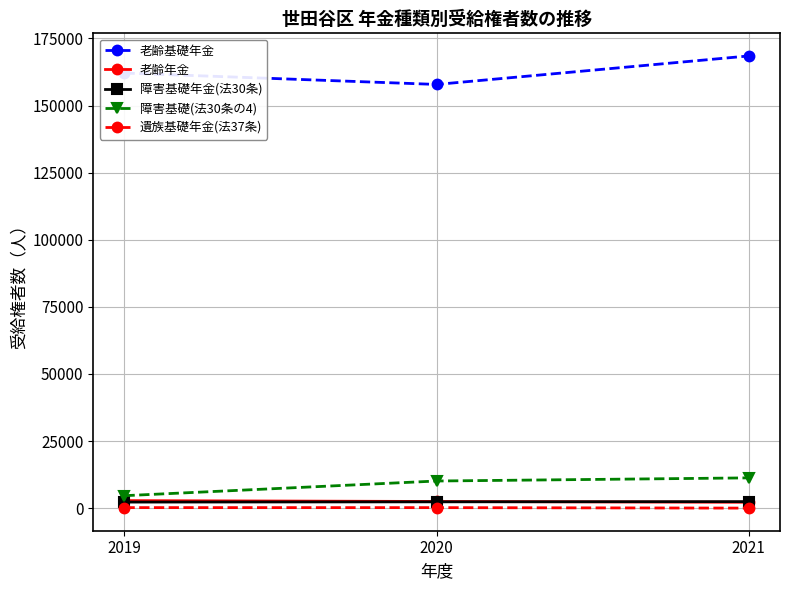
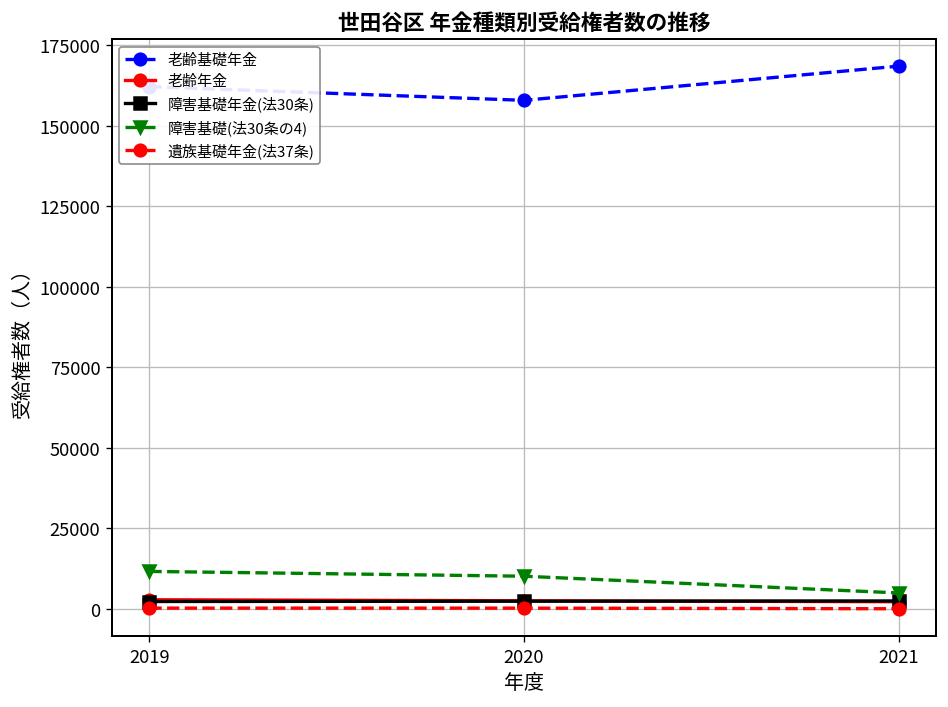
障害基礎(法30条の4), 2019: 5000 -> 12000
障害基礎(法30条の4), 2021: 11000 -> 5000
